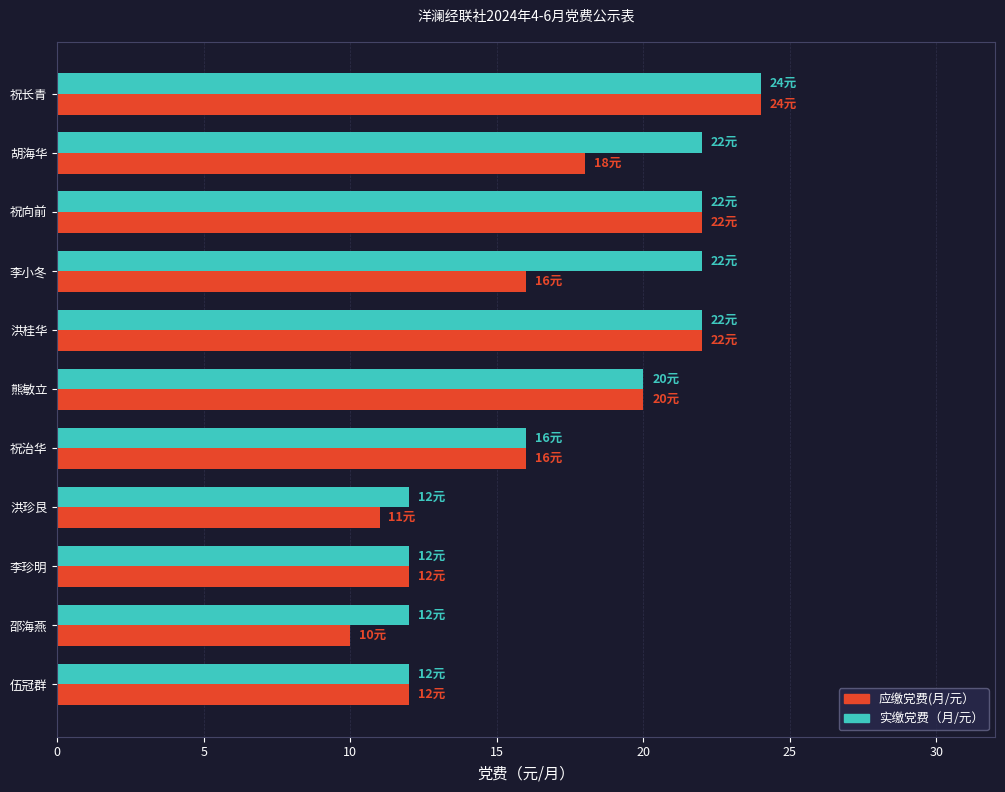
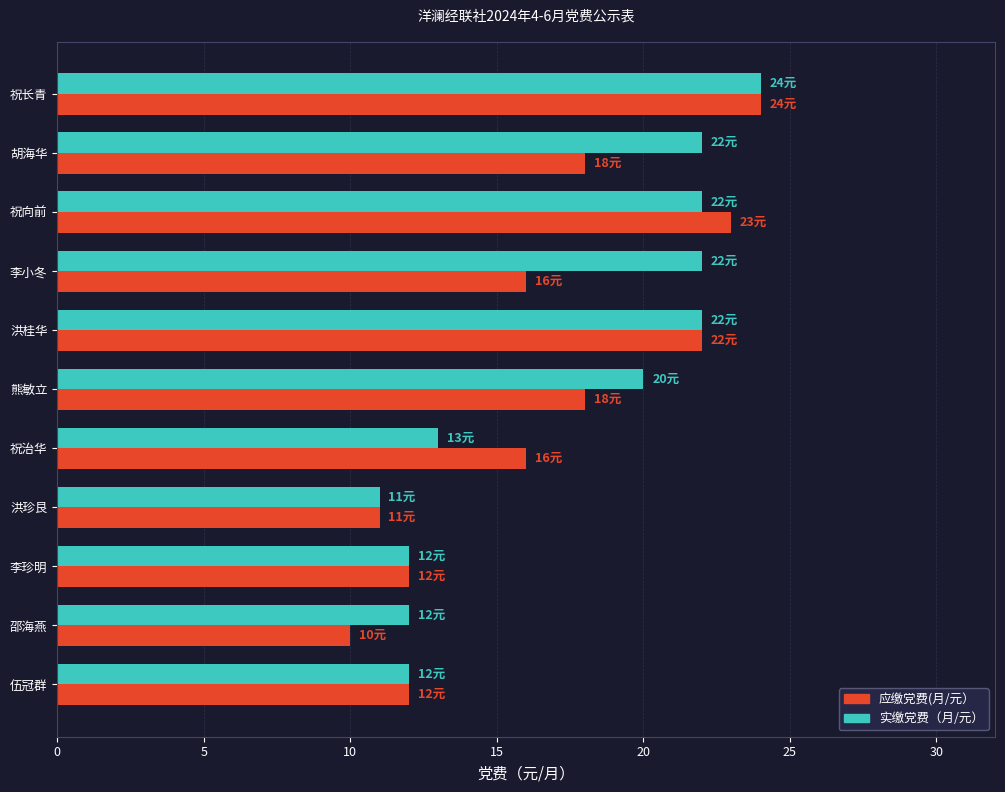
应缴党费(月/元）, 祝向前: 22元 -> 23元
应缴党费(月/元）, 熊敏立: 20元 -> 18元
实缴党费（月/元）, 祝治华: 16元 -> 13元
实缴党费（月/元）, 洪珍艮: 12元 -> 11元
